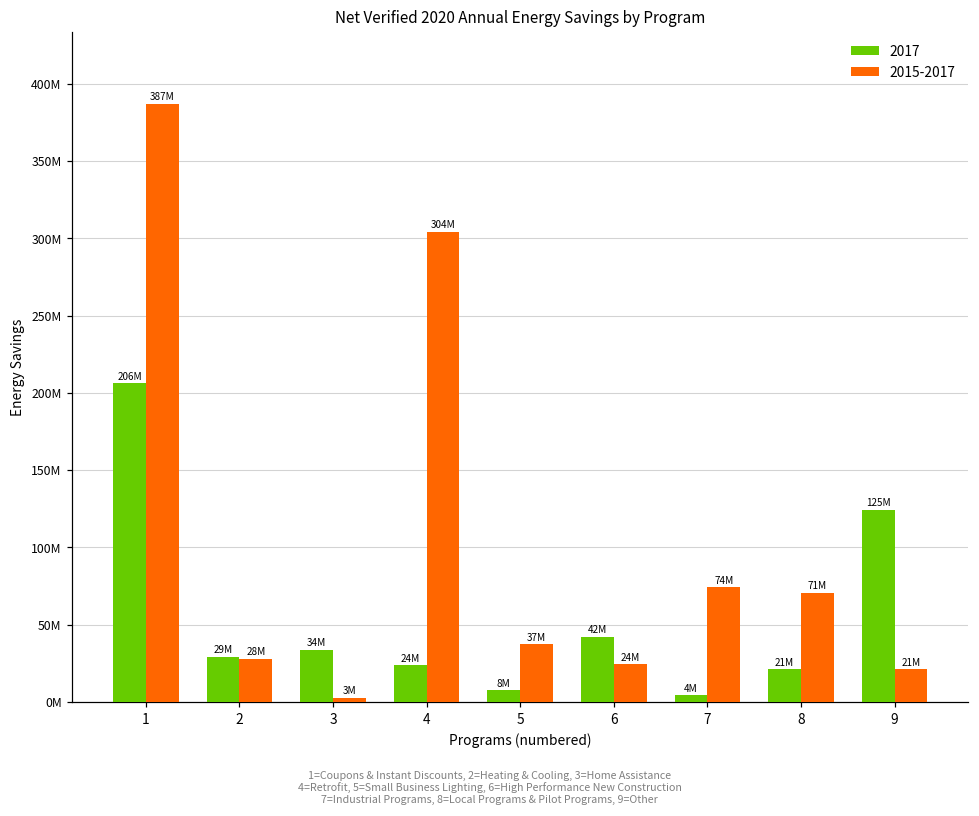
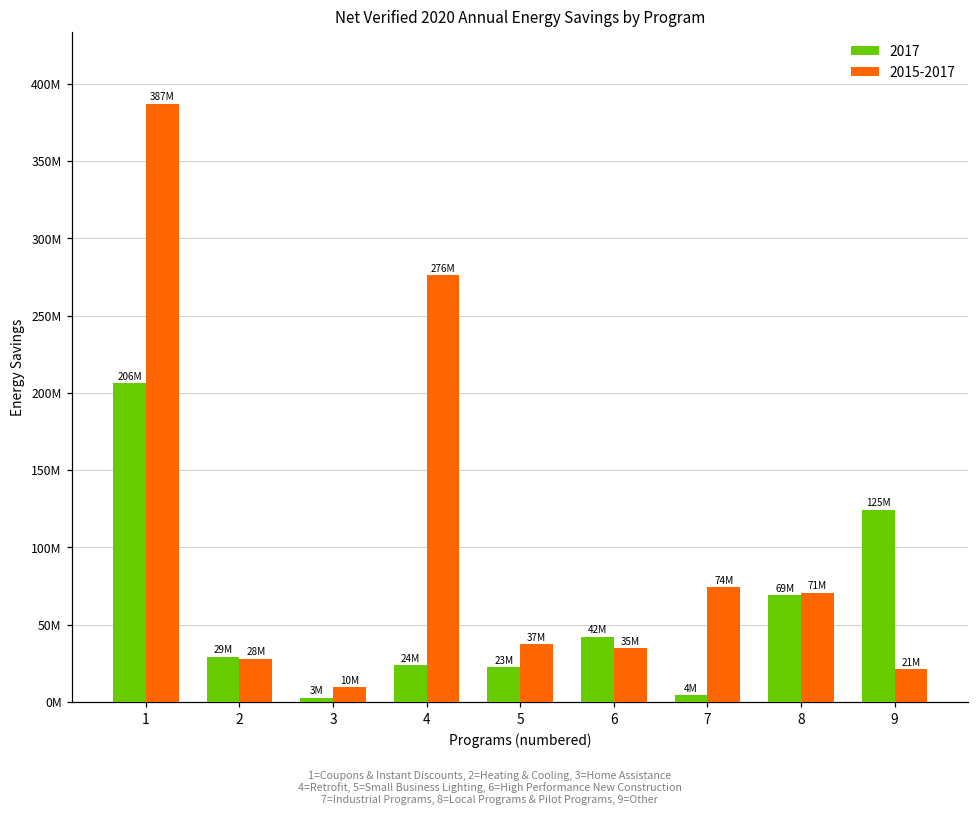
2017, 3: 34M -> 3M
2015-2017, 3: 3M -> 10M
2015-2017, 4: 304M -> 276M
2017, 5: 8M -> 23M
2015-2017, 6: 24M -> 35M
2017, 8: 21M -> 69M
